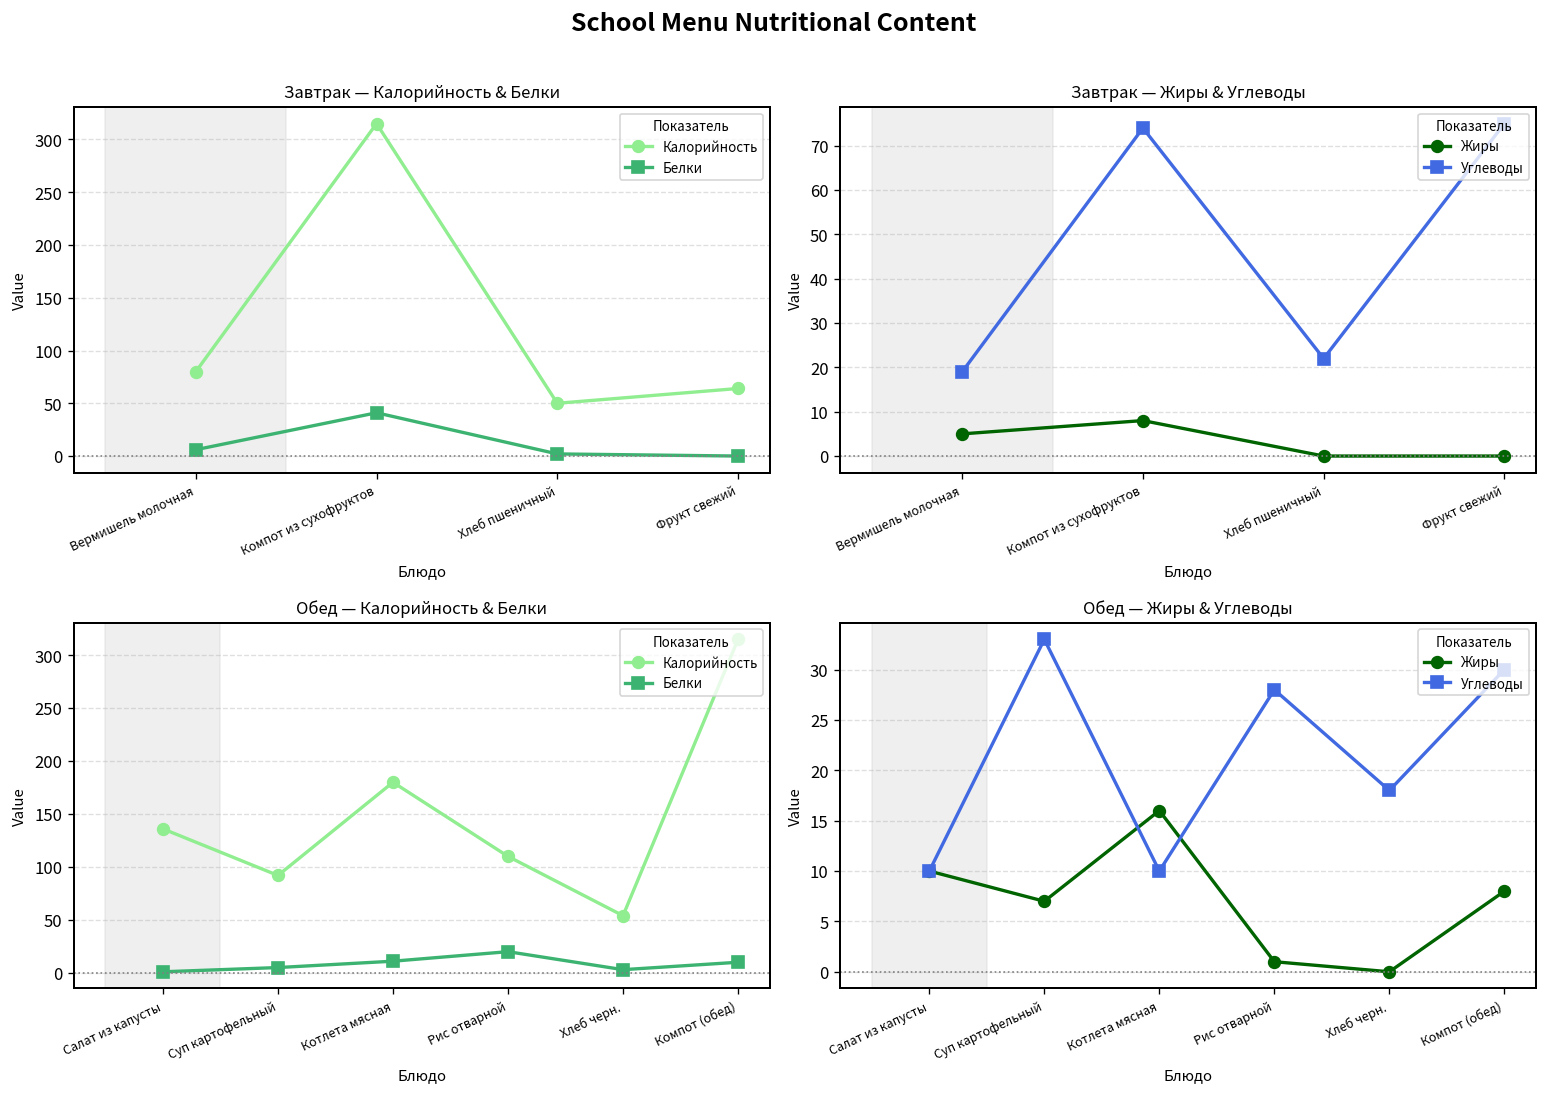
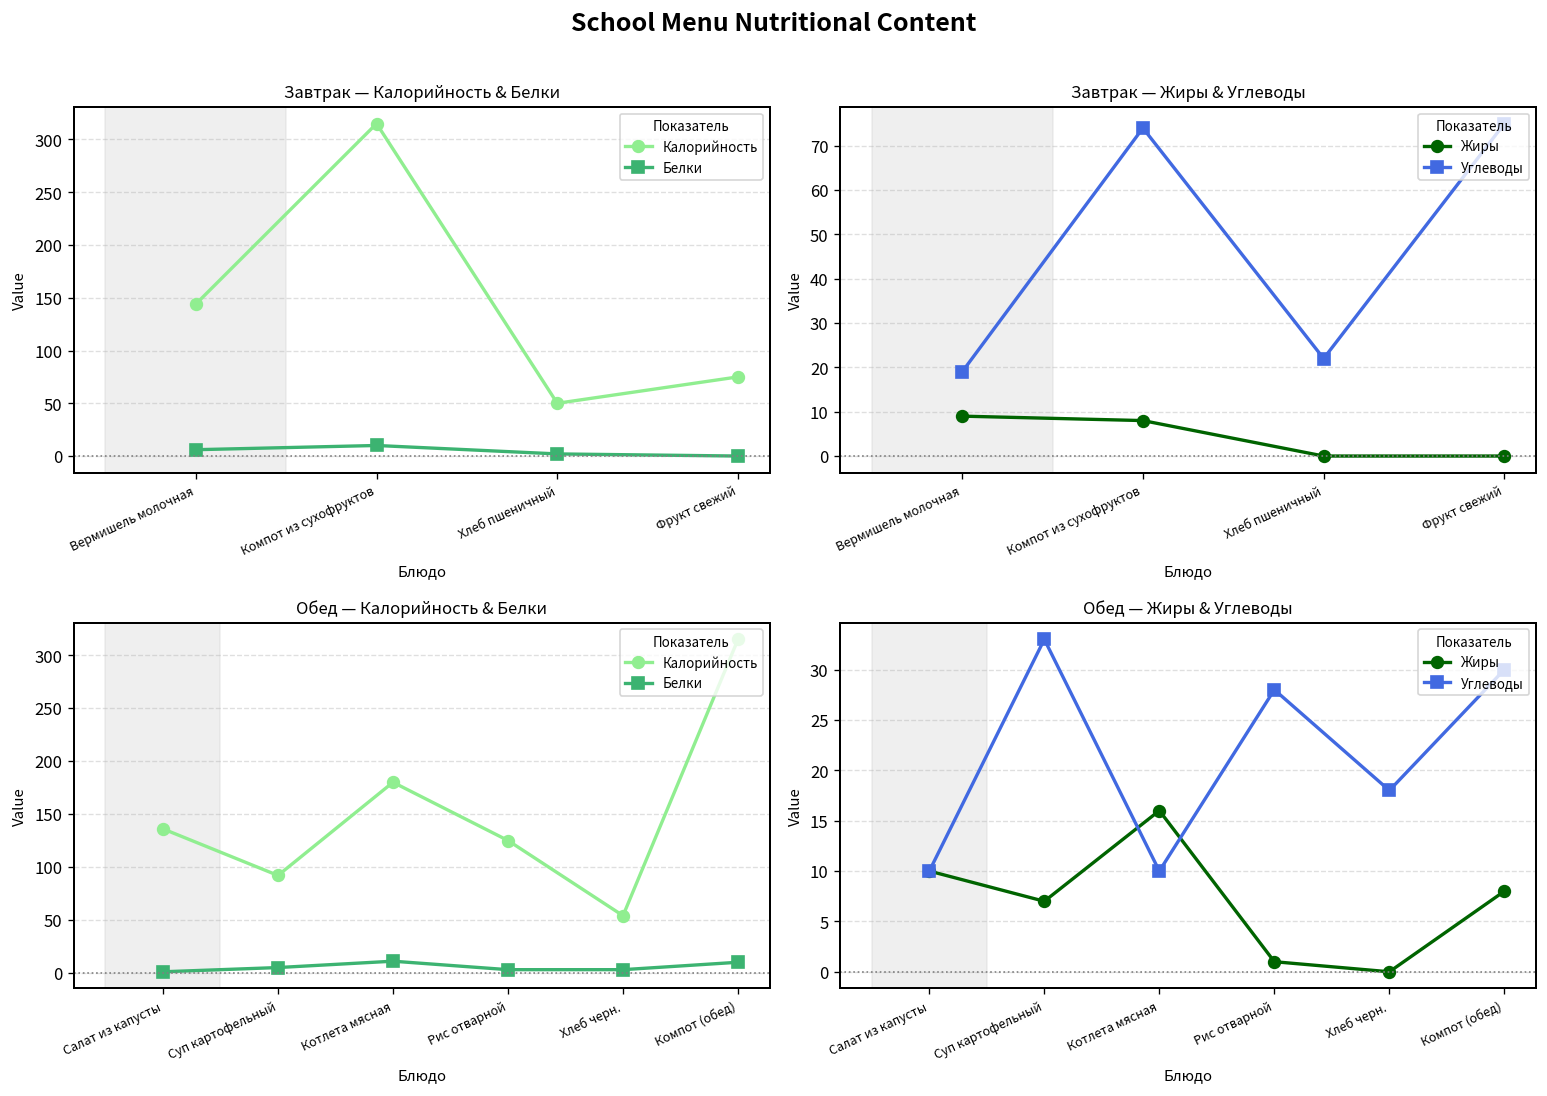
Завтрак — Калорийность & Белки, Калорийность, Вермишель молочная: 80 -> 140
Завтрак — Калорийность & Белки, Белки, Компот из сухофруктов: 40 -> 10
Завтрак — Калорийность & Белки, Калорийность, Фрукт свежий: 60 -> 80
Завтрак — Жиры & Углеводы, Жиры, Вермишель молочная: 5 -> 9
Обед — Калорийность & Белки, Калорийность, Рис отварной: 110 -> 130
Обед — Калорийность & Белки, Белки, Рис отварной: 20 -> 0
